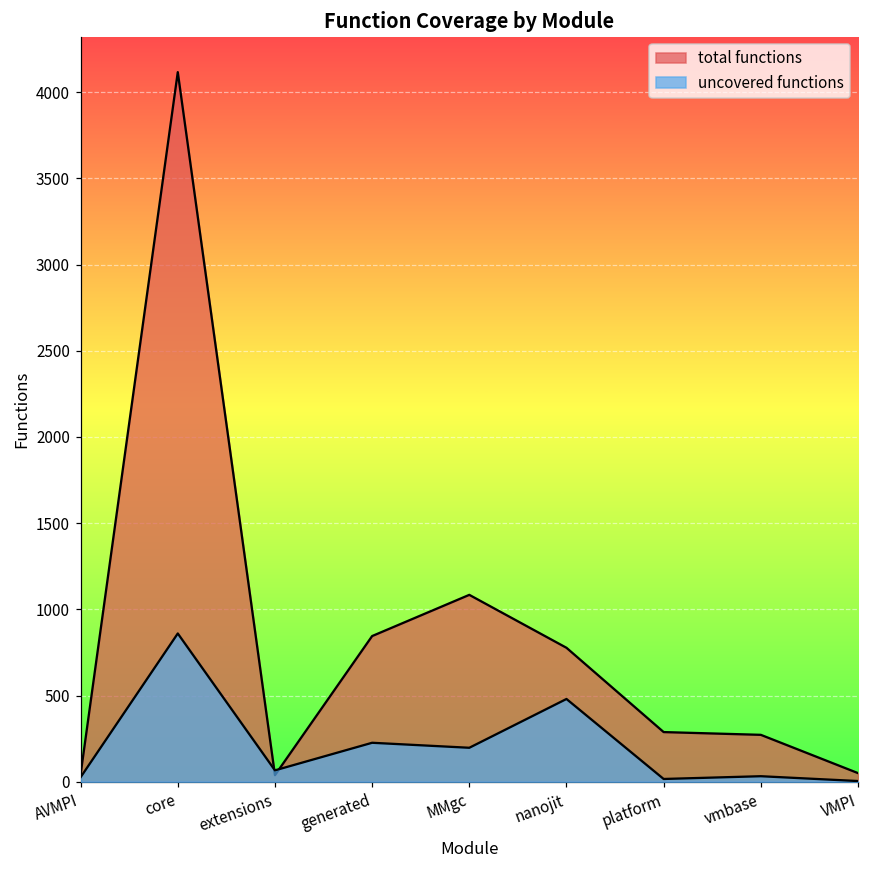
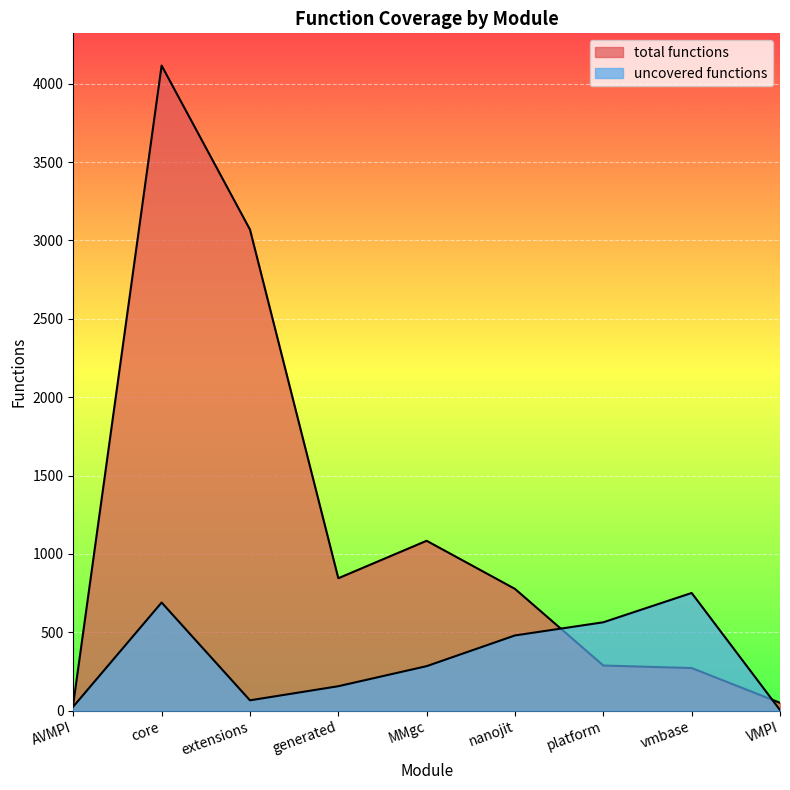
uncovered functions, core: 860 -> 690
total functions, extensions: 40 -> 3070
uncovered functions, generated: 230 -> 160
uncovered functions, MMgc: 200 -> 280
uncovered functions, platform: 20 -> 560
uncovered functions, vmbase: 30 -> 750
